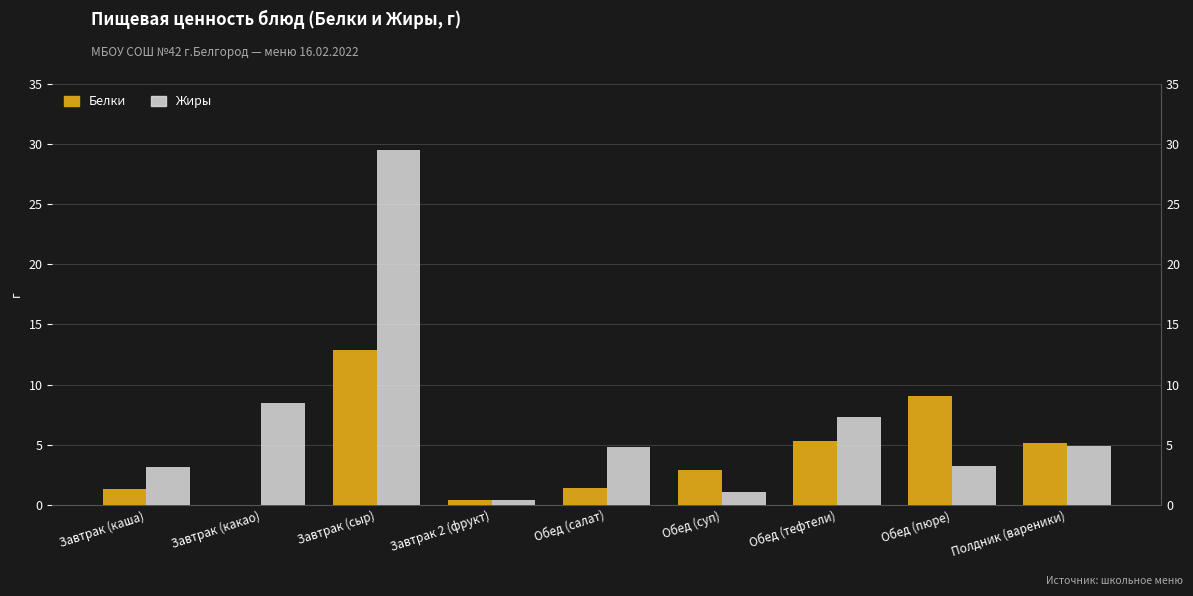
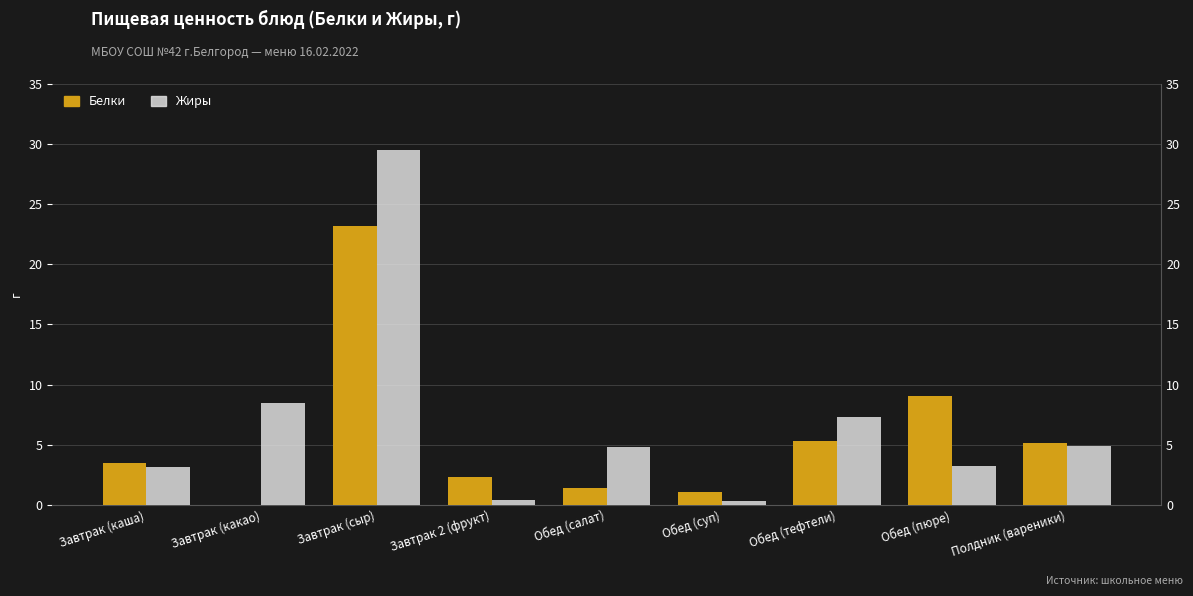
Белки, Завтрак (каша): 1.3 -> 3.5
Белки, Завтрак (сыр): 12.9 -> 23.2
Белки, Завтрак 2 (фрукт): 0.4 -> 2.3
Белки, Обед (суп): 2.9 -> 1.1
Жиры, Обед (суп): 1.1 -> 0.3
